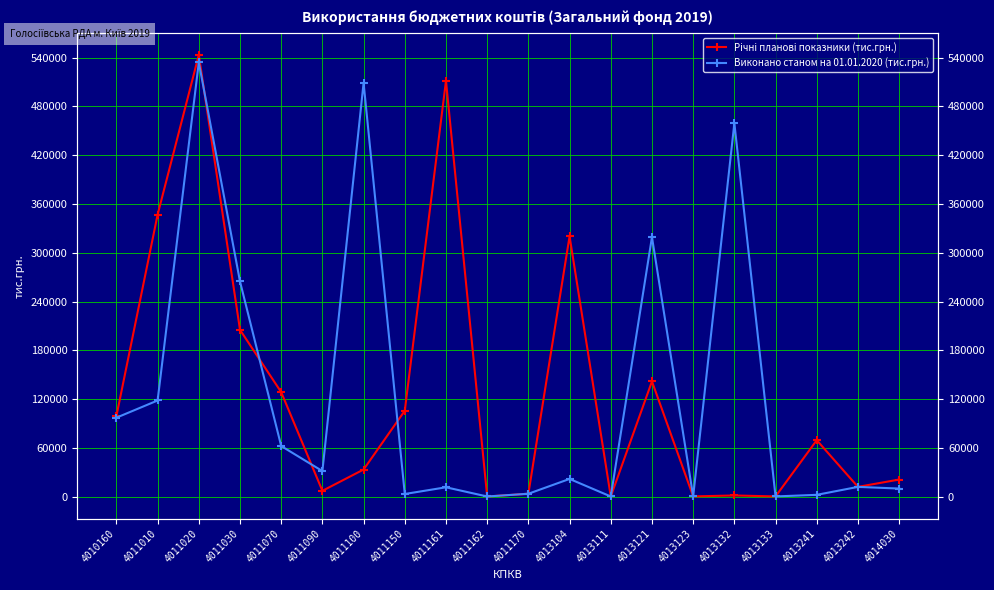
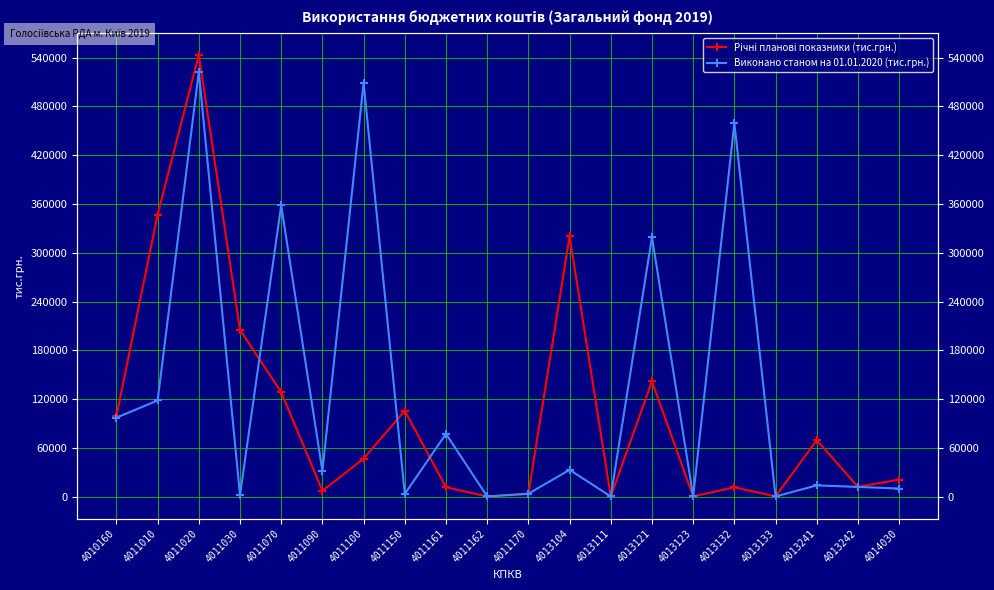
Виконано станом на 01.01.2020 (тис.грн.), 4011020: 530000 -> 520000
Виконано станом на 01.01.2020 (тис.грн.), 4011030: 260000 -> 0
Виконано станом на 01.01.2020 (тис.грн.), 4011070: 60000 -> 360000
Річні планові показники (тис.грн.), 4011100: 30000 -> 50000
Річні планові показники (тис.грн.), 4011161: 510000 -> 10000
Виконано станом на 01.01.2020 (тис.грн.), 4011161: 10000 -> 80000
Виконано станом на 01.01.2020 (тис.грн.), 4013104: 20000 -> 30000
Річні планові показники (тис.грн.), 4013132: 0 -> 10000
Виконано станом на 01.01.2020 (тис.грн.), 4013241: 0 -> 10000
